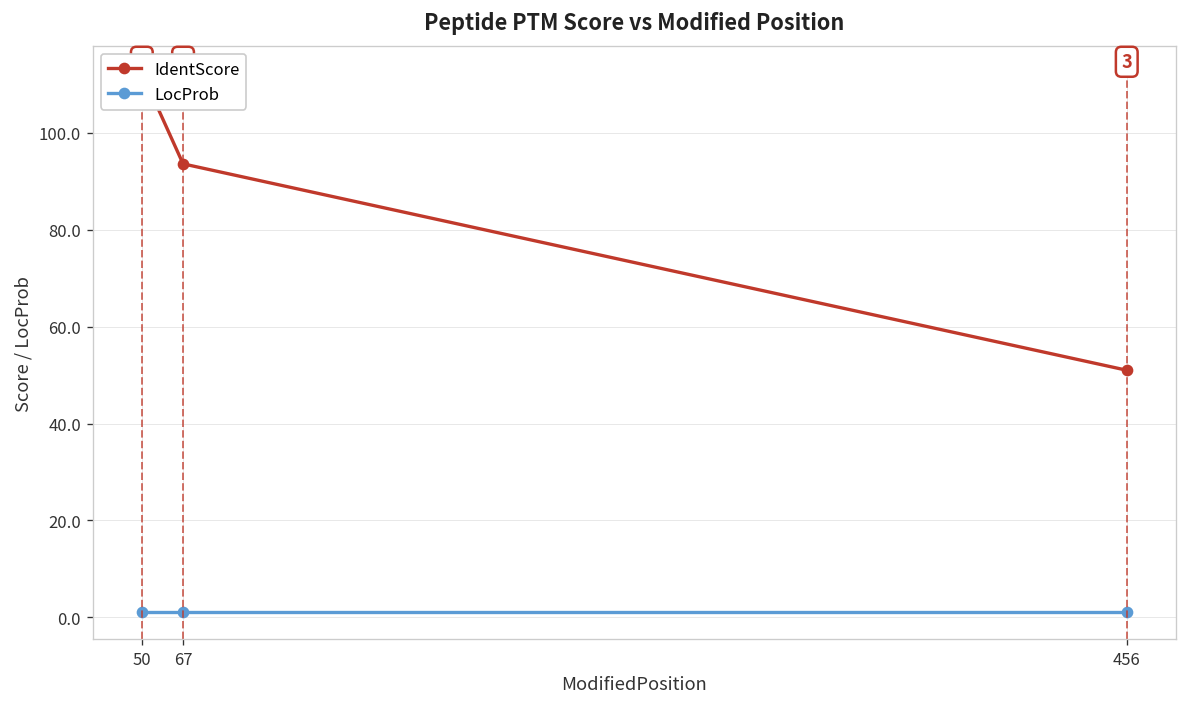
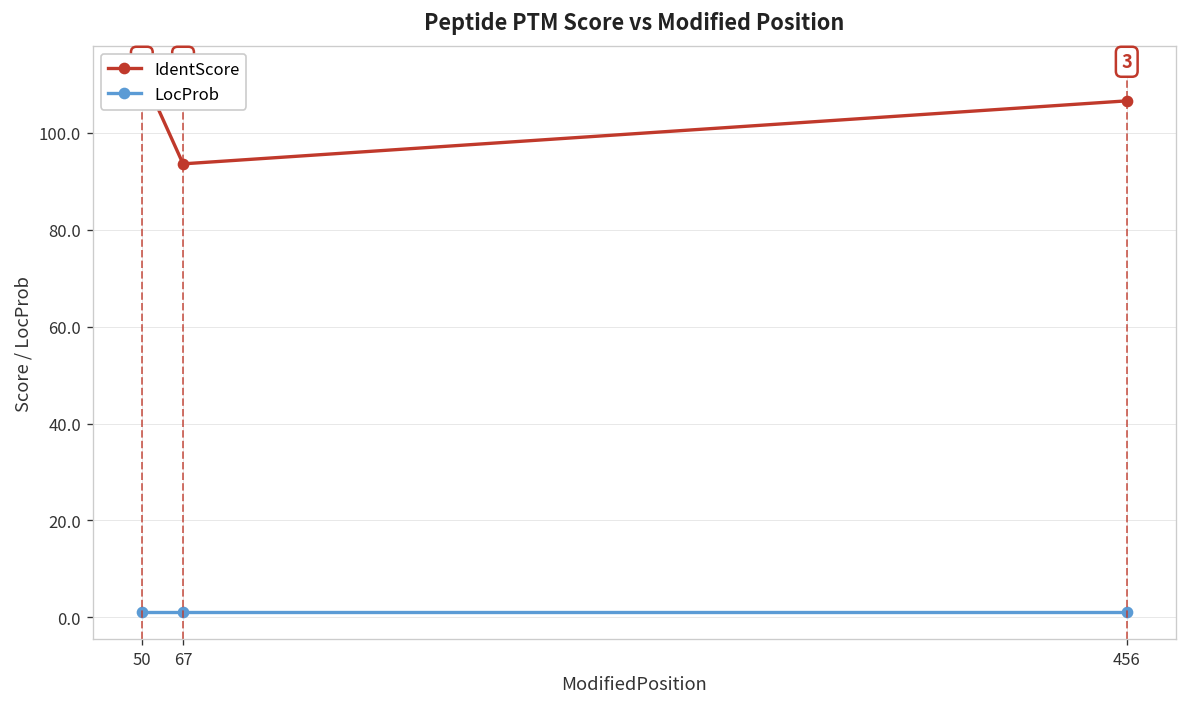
IdentScore, 456: 51 -> 107
